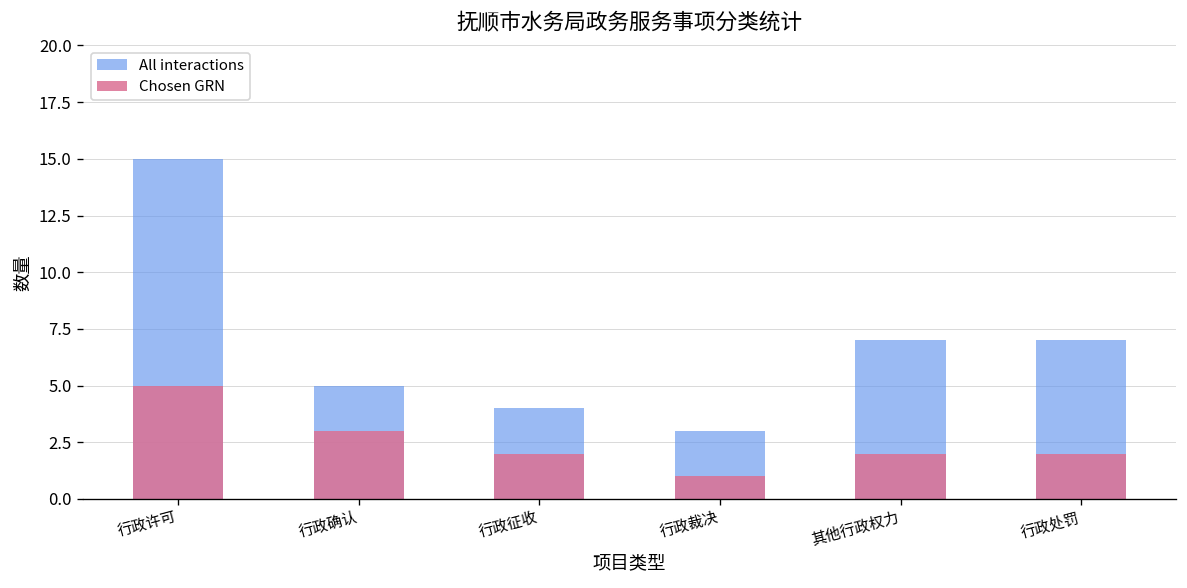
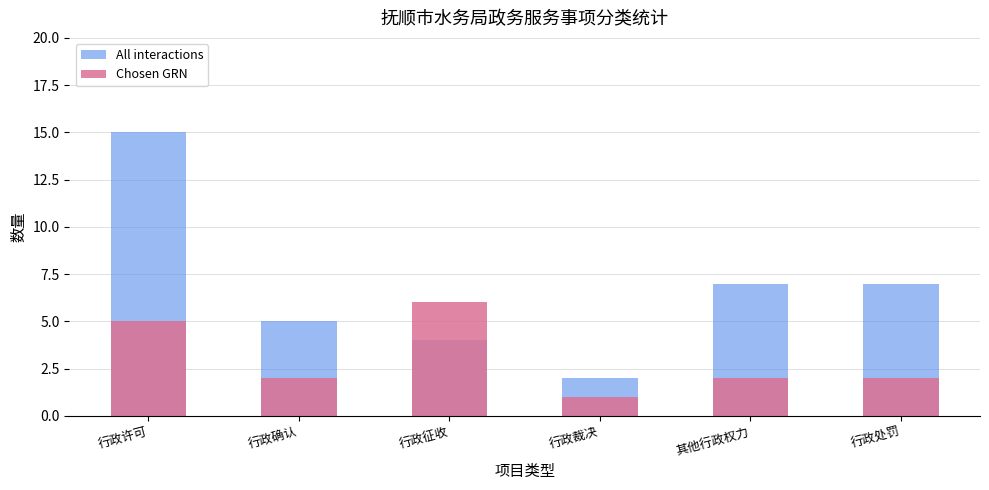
Chosen GRN, 行政确认: 3 -> 2
Chosen GRN, 行政征收: 2 -> 6
All interactions, 行政裁决: 3 -> 2
